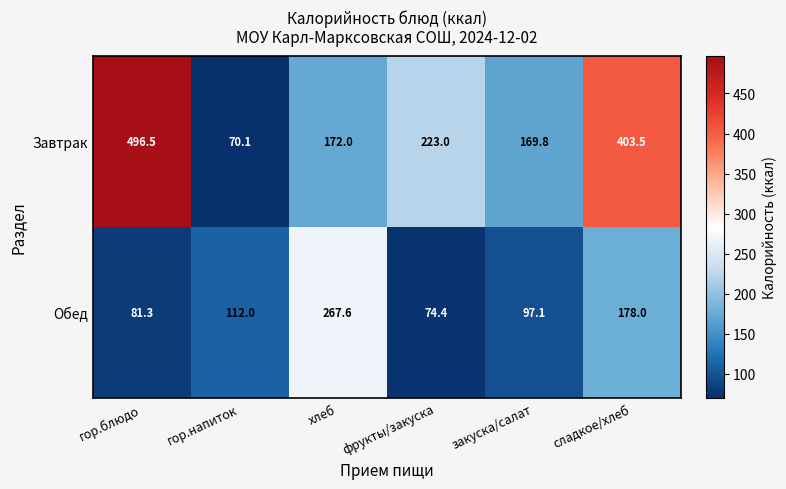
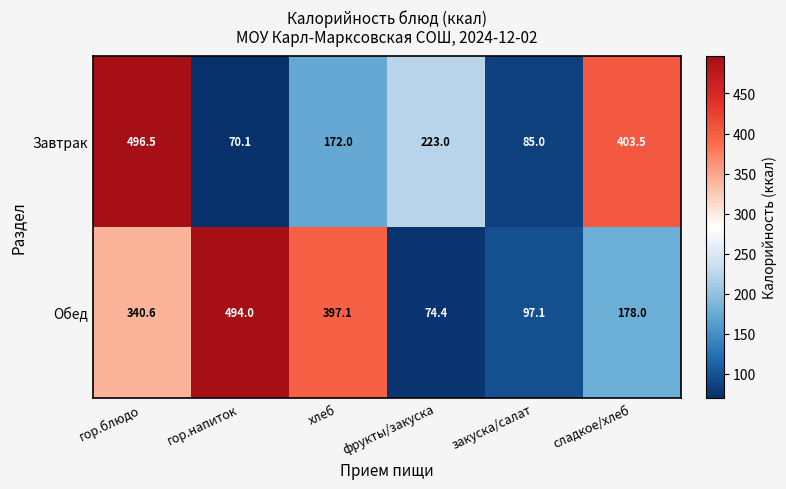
Завтрак, закуска/салат: 169.8 -> 85.0
Обед, гор.блюдо: 81.3 -> 340.6
Обед, гор.напиток: 112.0 -> 494.0
Обед, хлеб: 267.6 -> 397.1
